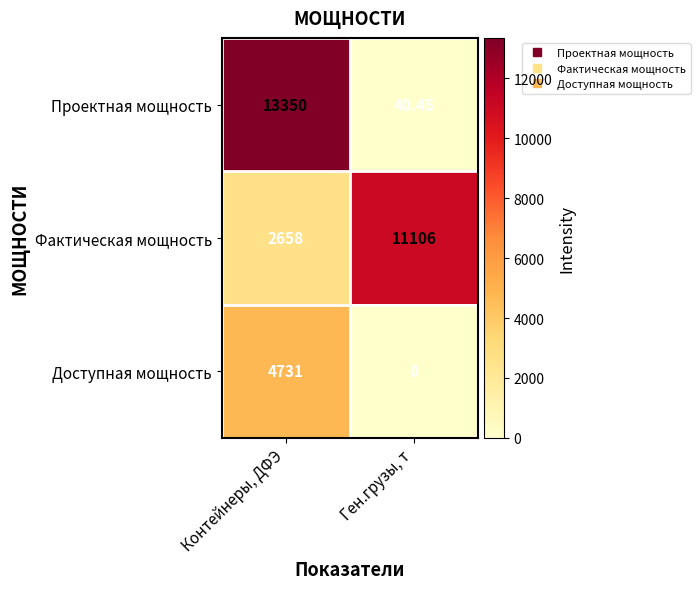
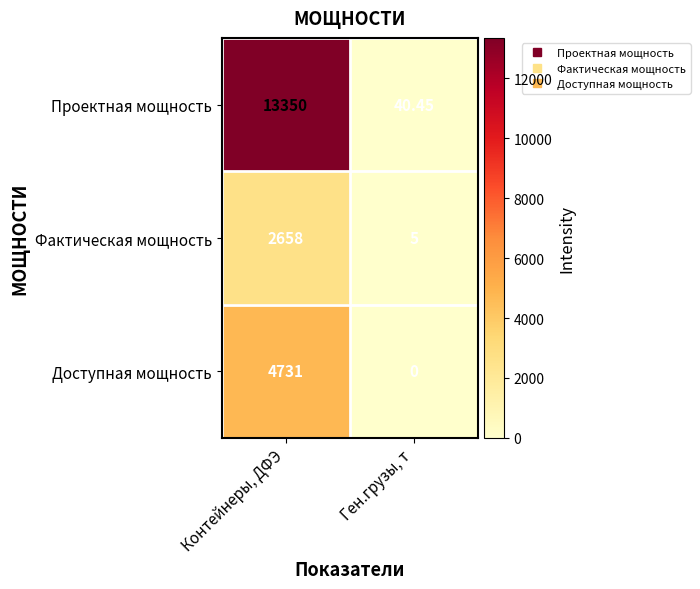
Фактическая мощность, Ген.грузы, т: 11106 -> 5
